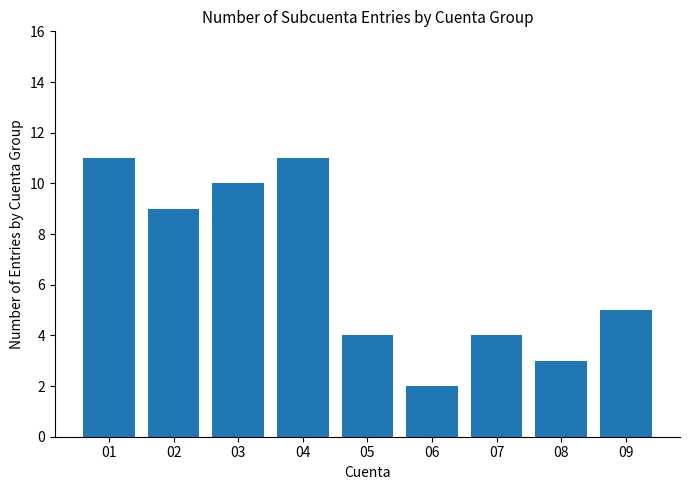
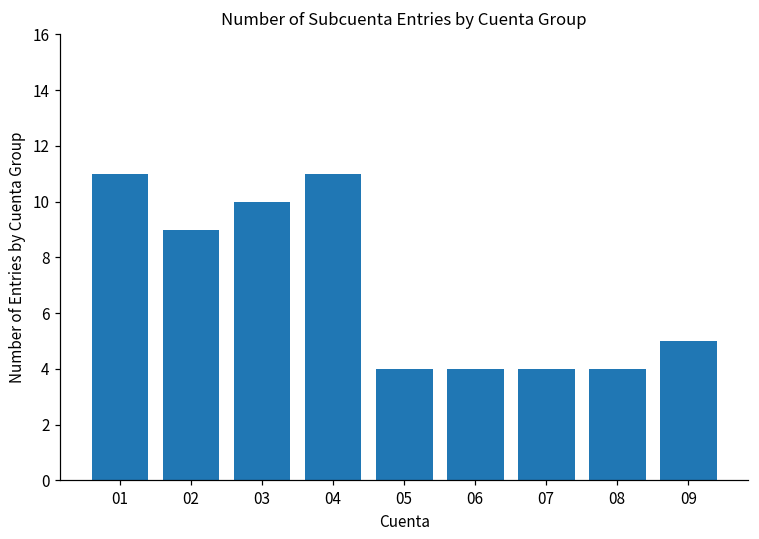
06: 2 -> 4
08: 3 -> 4
